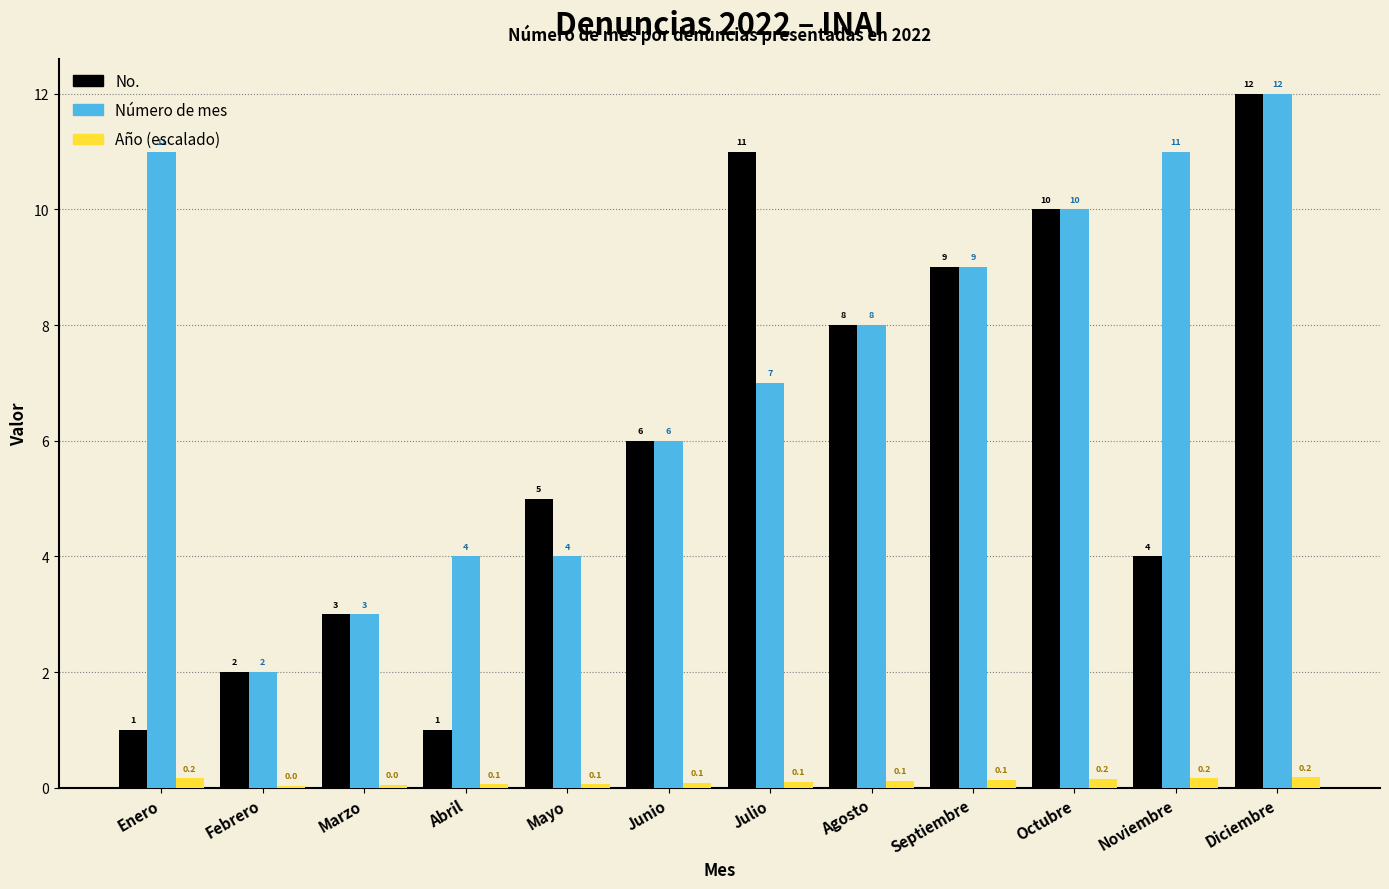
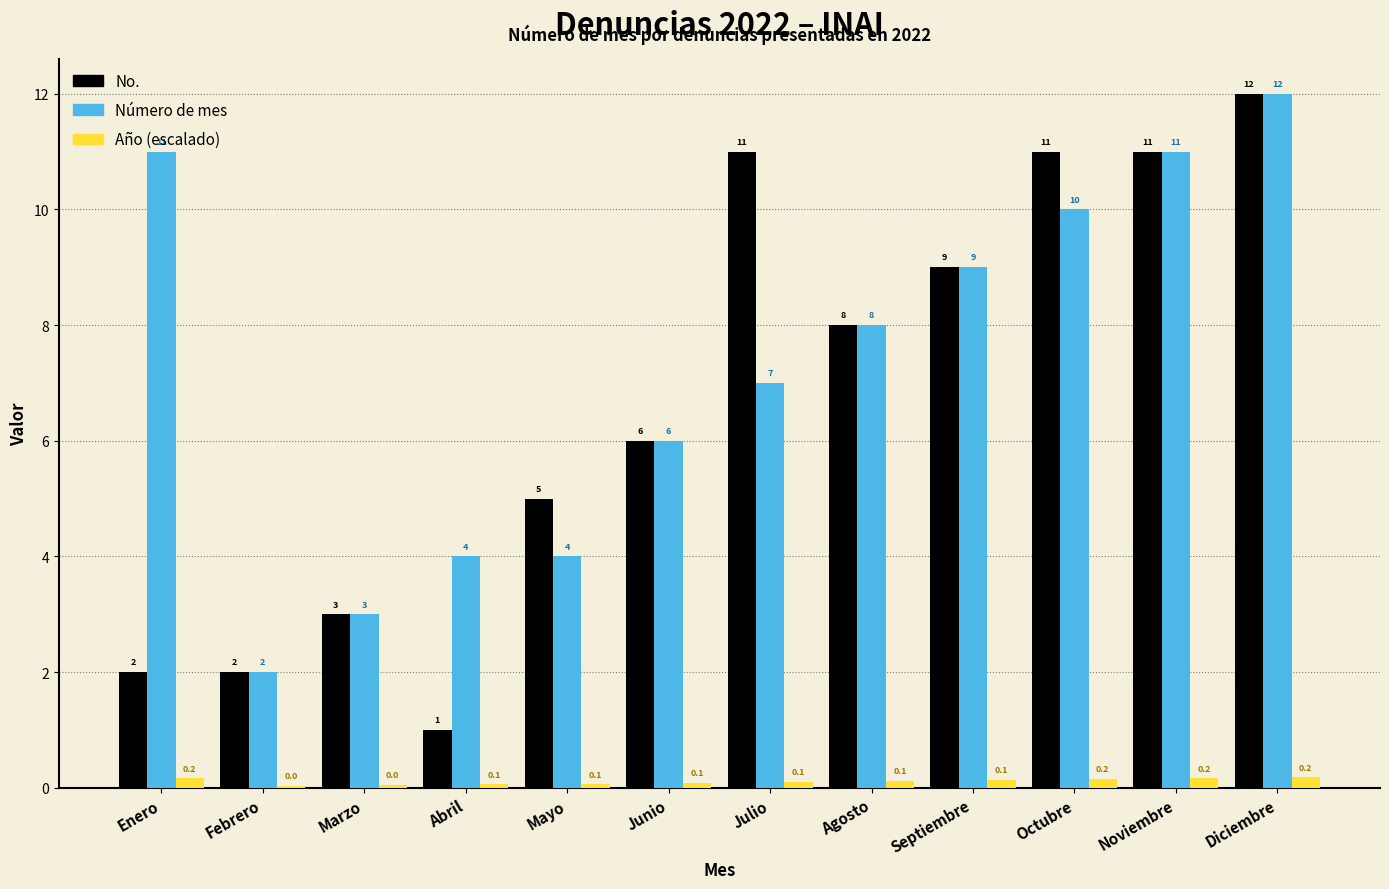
No., Enero: 1 -> 2
No., Octubre: 10 -> 11
No., Noviembre: 4 -> 11
